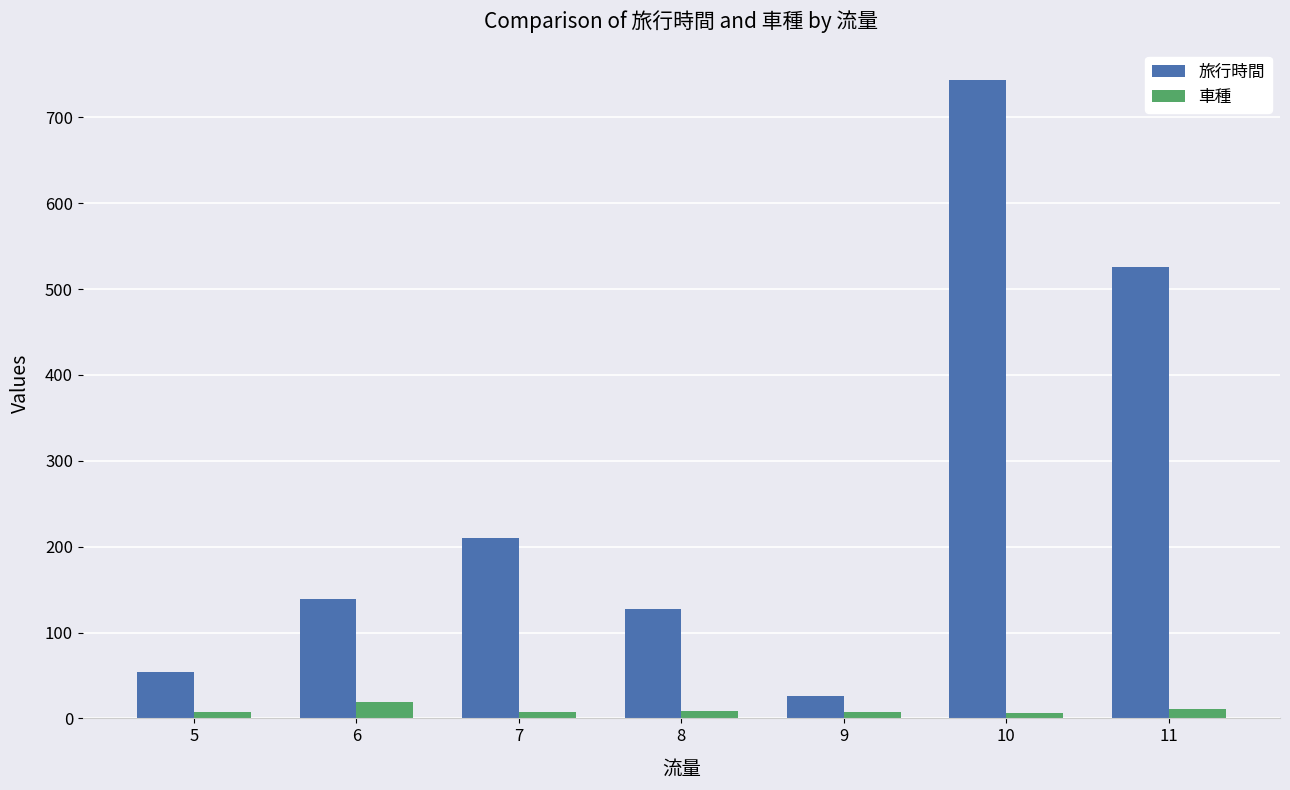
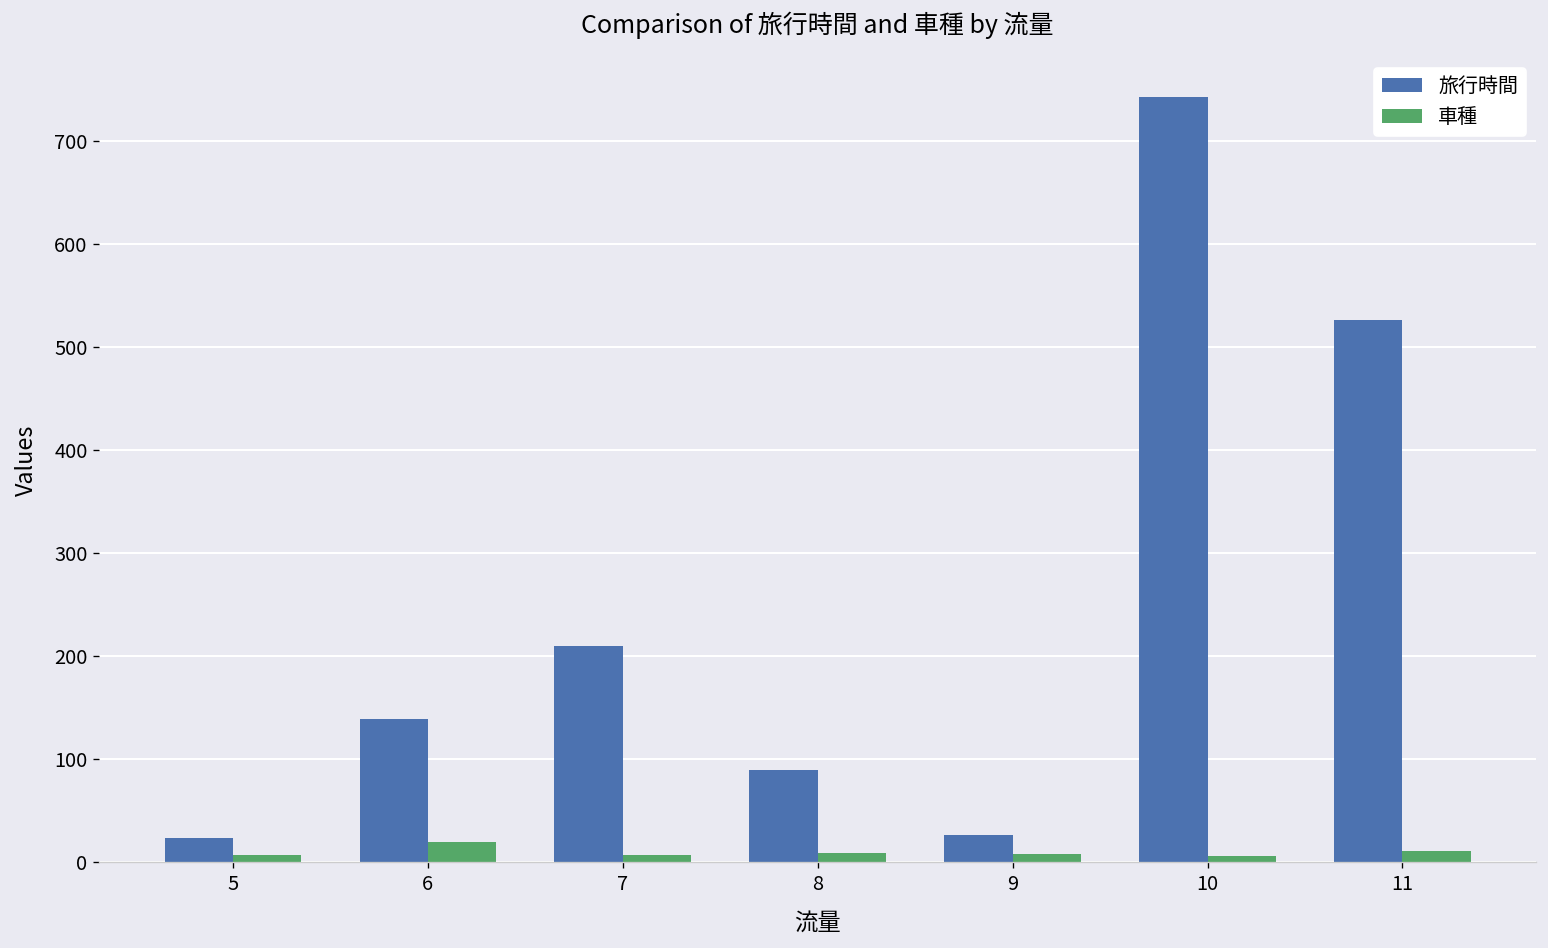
旅行時間, 5: 50 -> 20
旅行時間, 8: 130 -> 90
